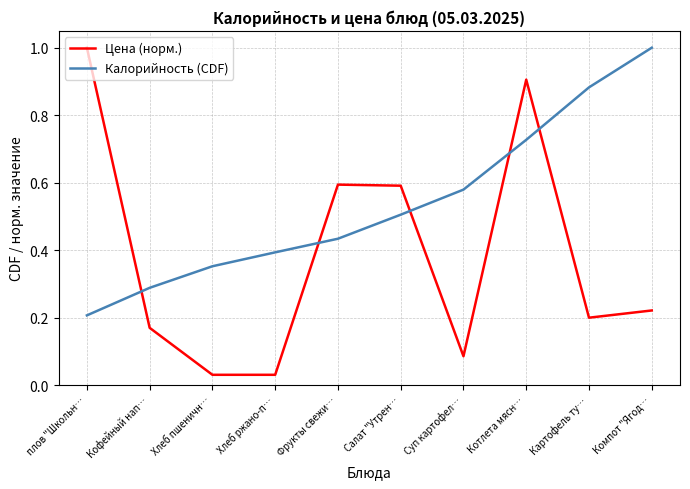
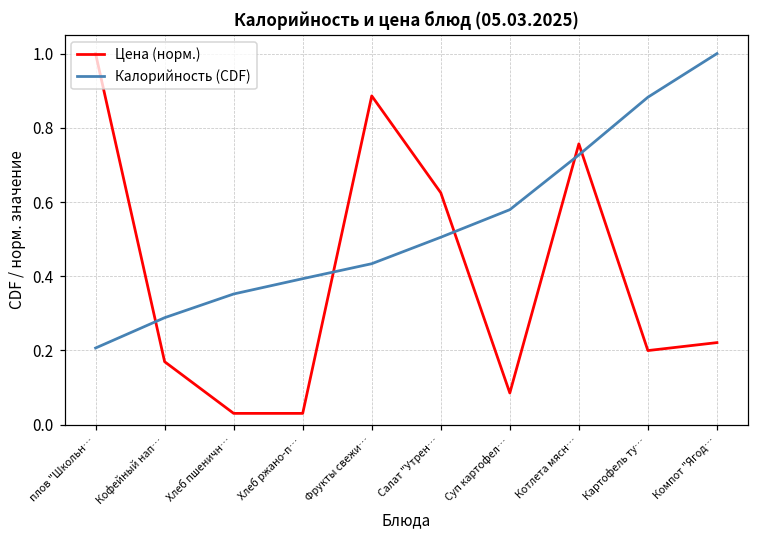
Цена (норм.), Фрукты свежи…: 0.59 -> 0.89
Цена (норм.), Салат "Утрен…: 0.59 -> 0.63
Цена (норм.), Котлета мясн…: 0.91 -> 0.76
